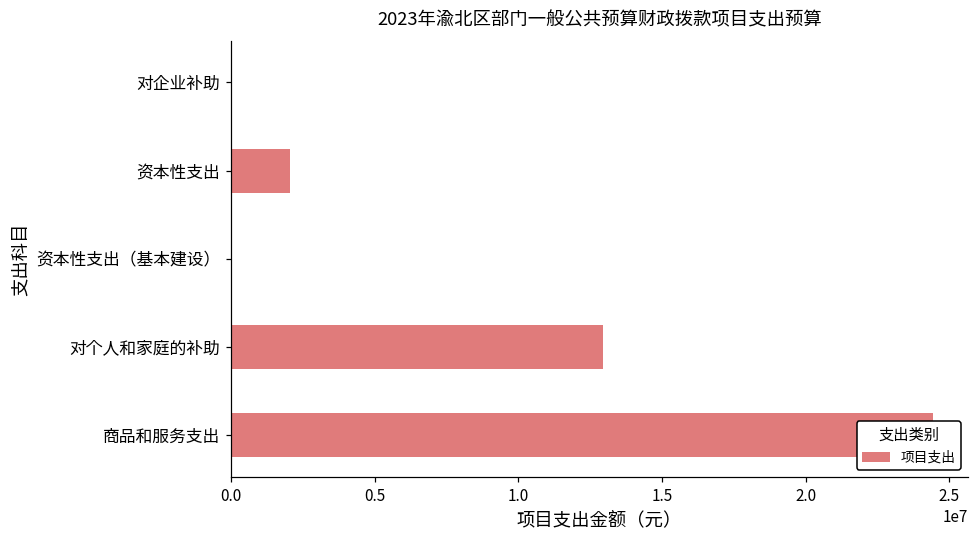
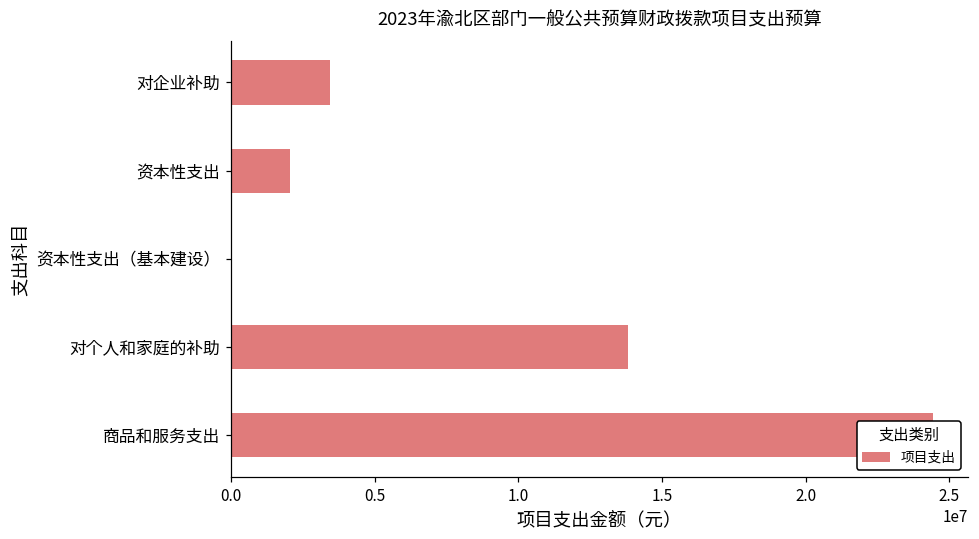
对企业补助: 0 -> 3500000
对个人和家庭的补助: 12900000 -> 13800000
